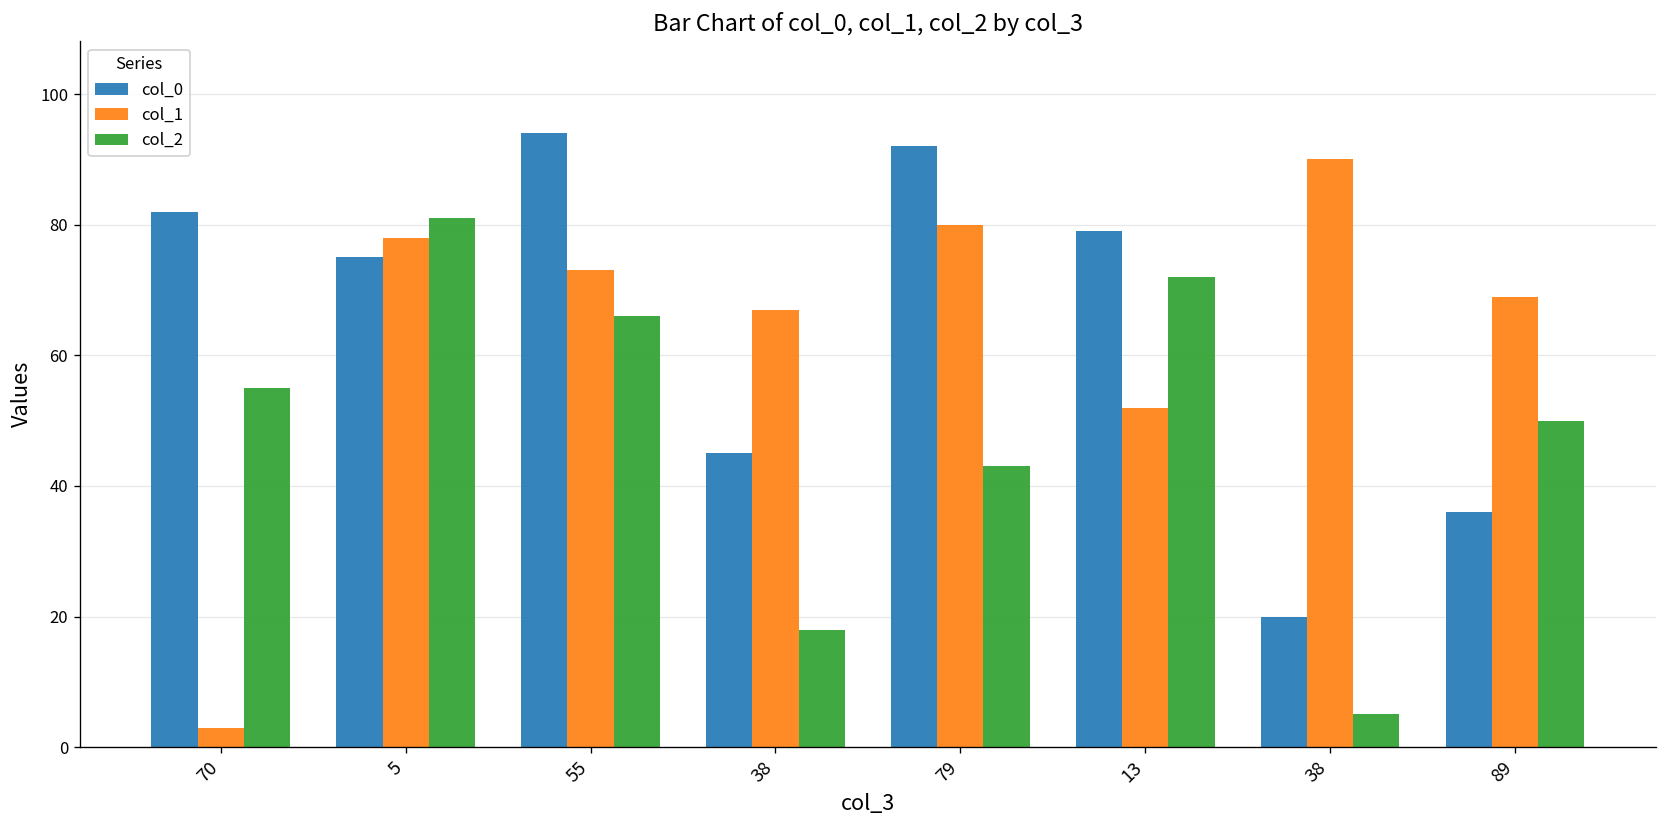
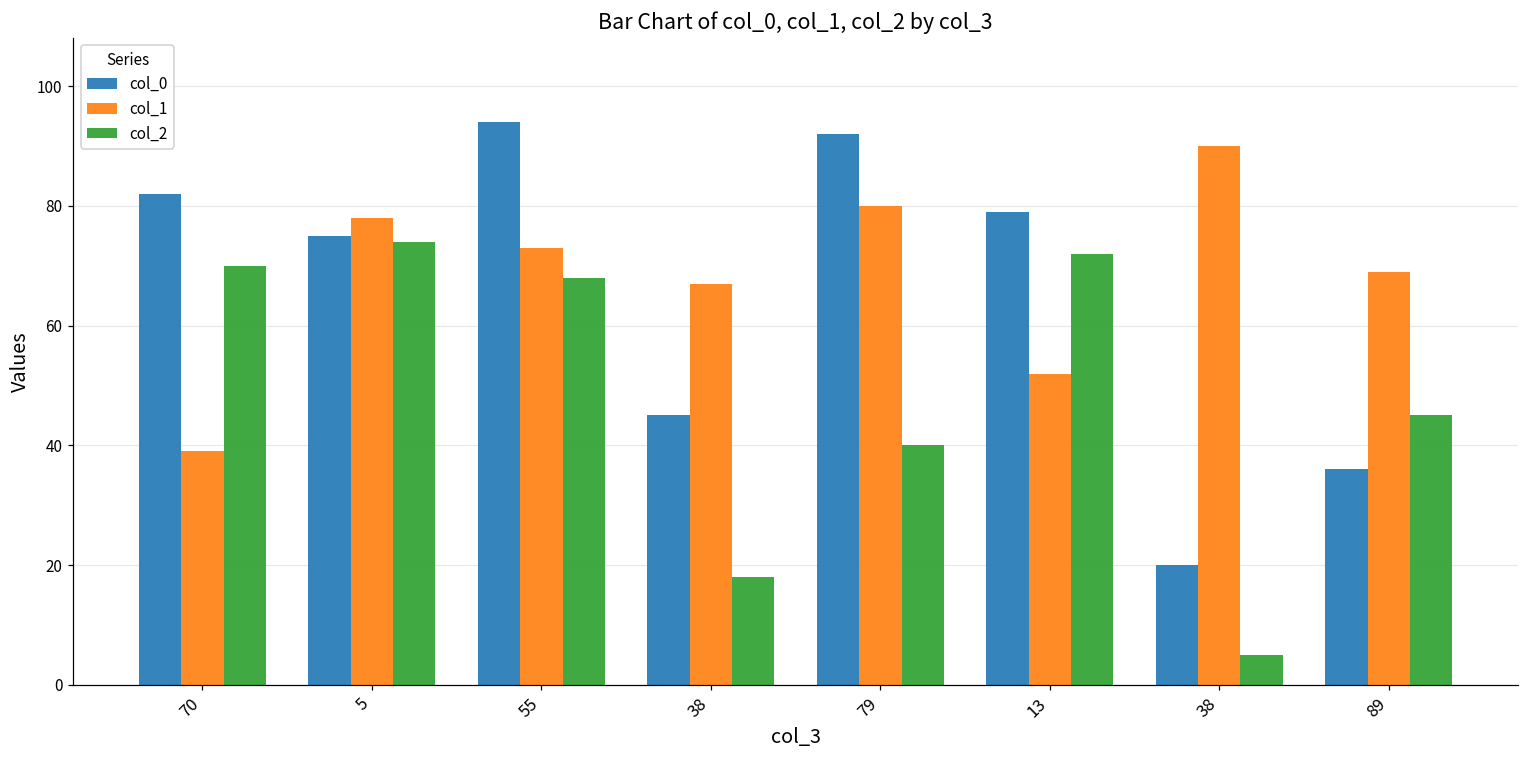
col_1, 70: 3 -> 39
col_2, 70: 55 -> 70
col_2, 5: 81 -> 74
col_2, 55: 66 -> 68
col_2, 79: 43 -> 40
col_2, 89: 50 -> 45
